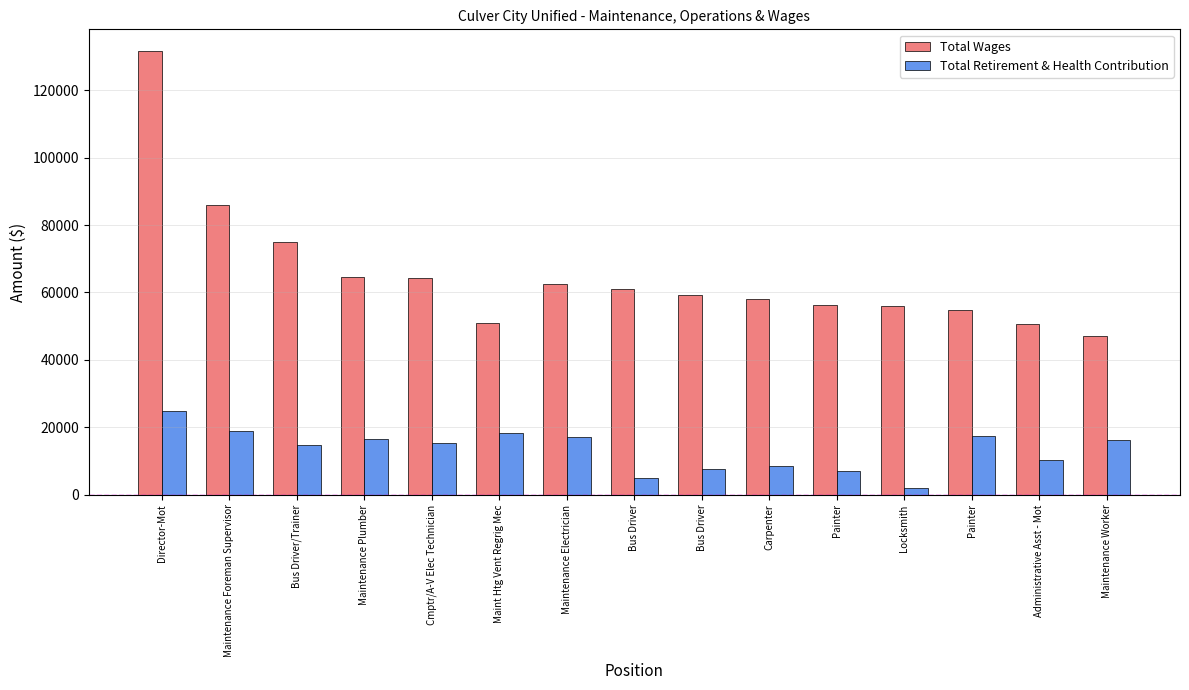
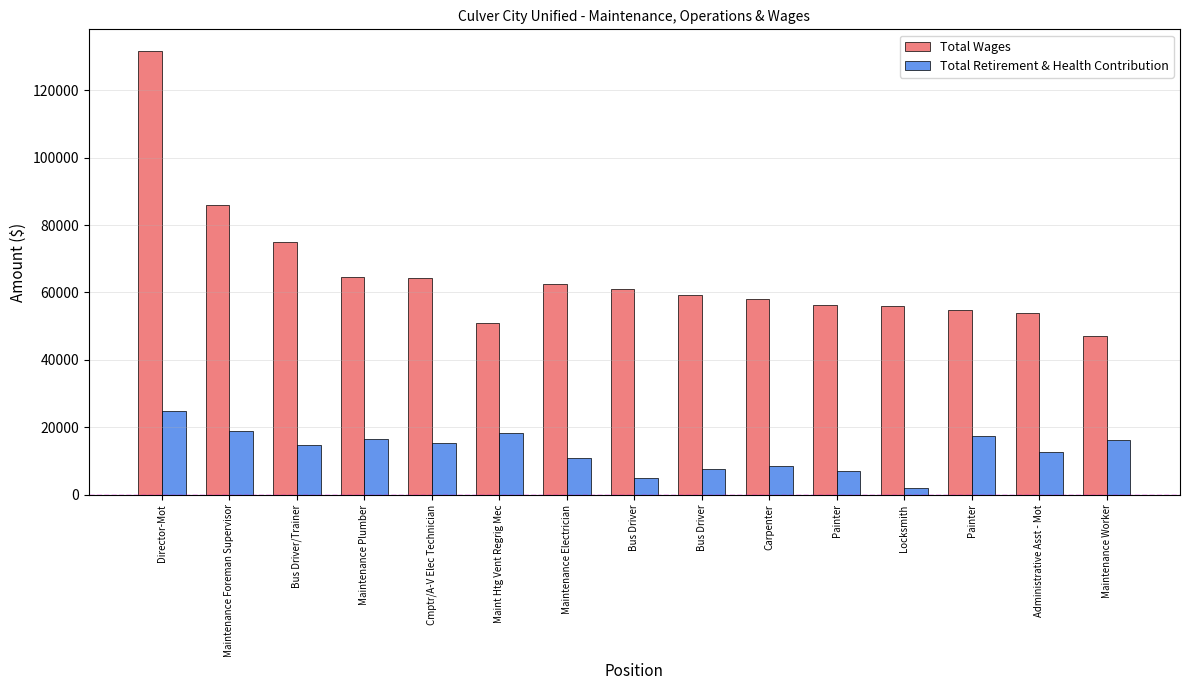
Total Retirement & Health Contribution, Maintenance Electrician: 17000 -> 11000
Total Wages, Administrative Asst - Mot: 51000 -> 54000
Total Retirement & Health Contribution, Administrative Asst - Mot: 10000 -> 13000
